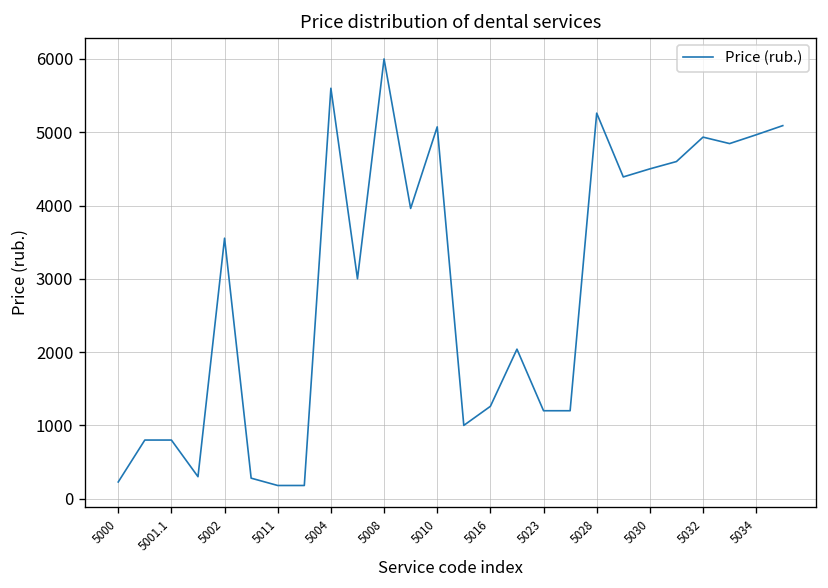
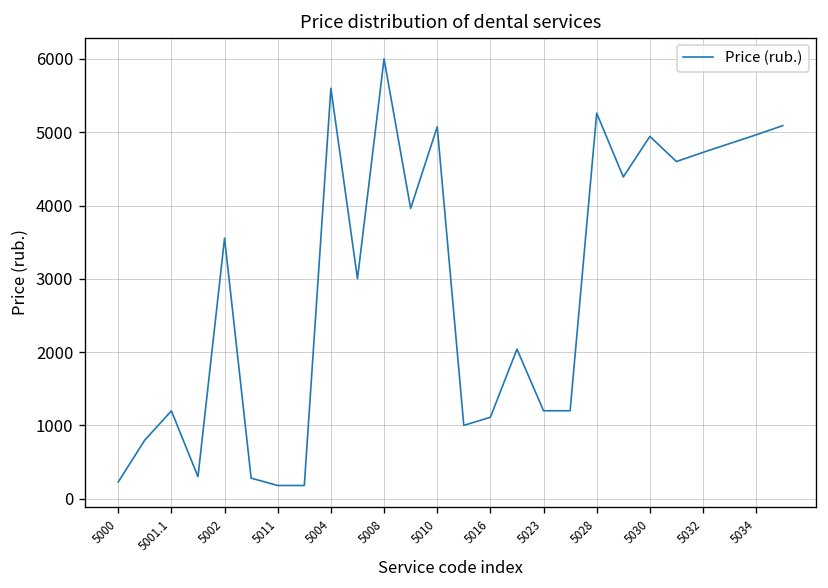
5001.1: 800 -> 1200
5016: 1300 -> 1100
5030: 4500 -> 4900
5032: 4900 -> 4700
